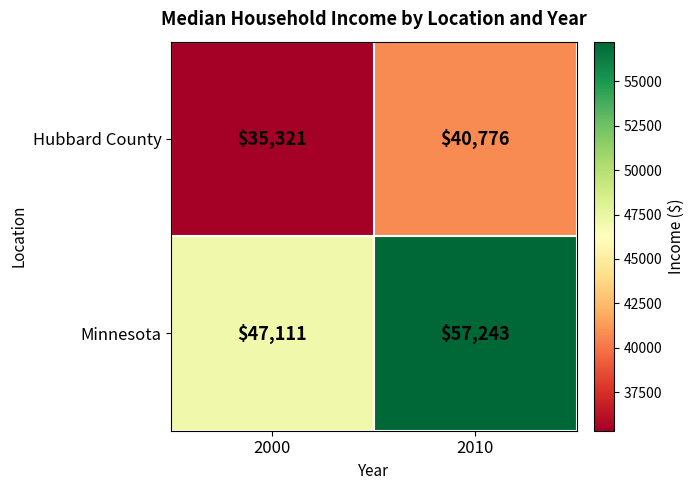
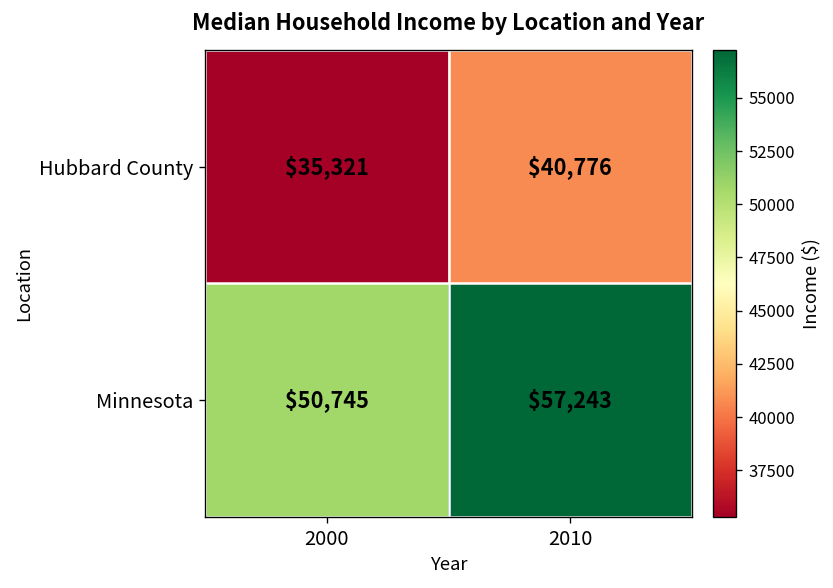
Minnesota, 2000: $47,111 -> $50,745
